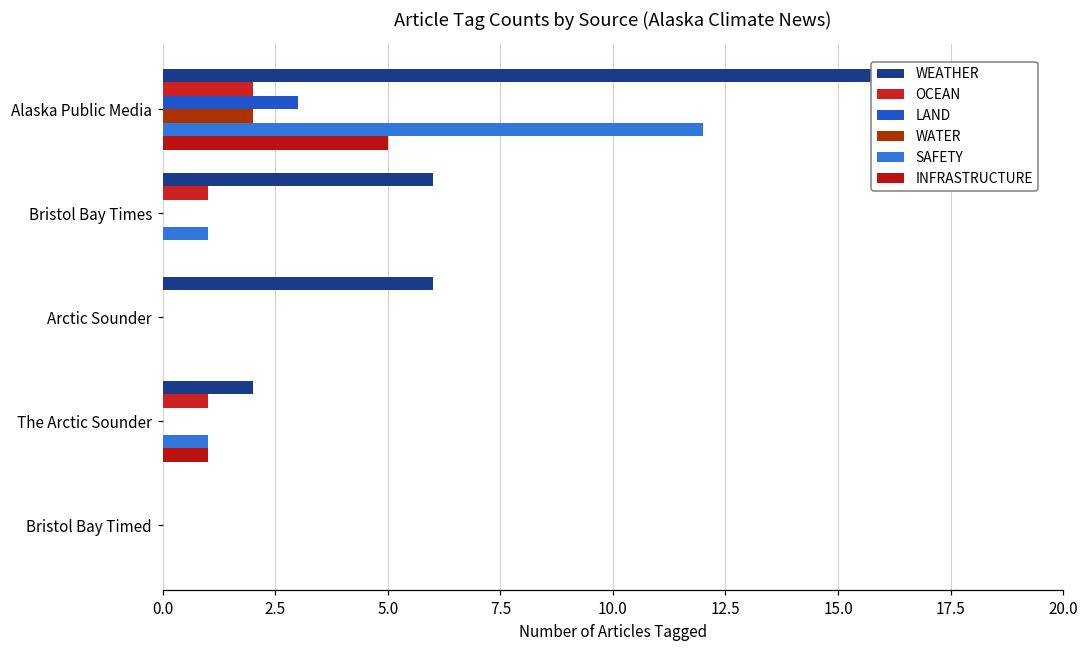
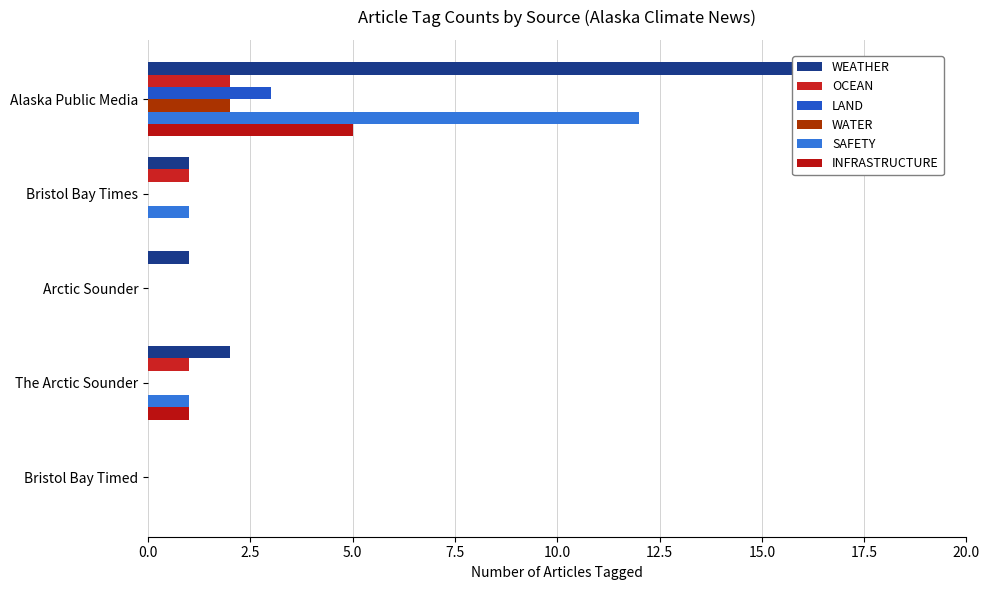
WEATHER, Bristol Bay Times: 6 -> 1
WEATHER, Arctic Sounder: 6 -> 1
